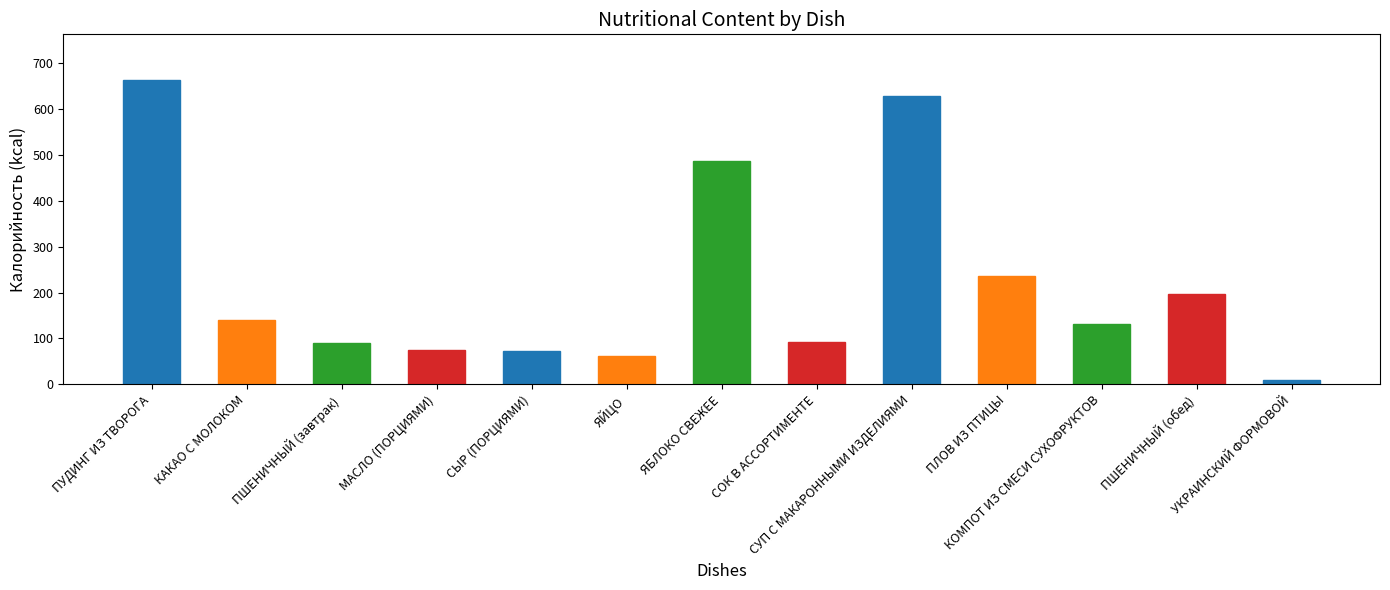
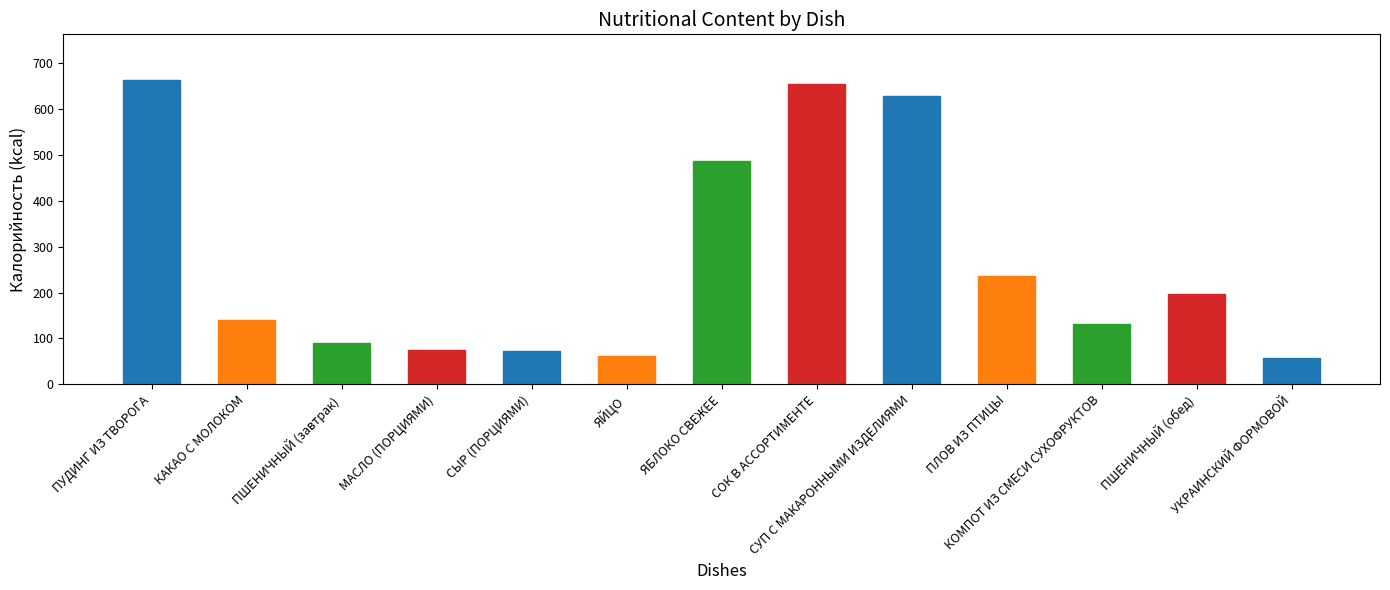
СОК В АССОРТИМЕНТЕ: 90 -> 660
УКРАИНСКИЙ ФОРМОВОЙ: 10 -> 60
